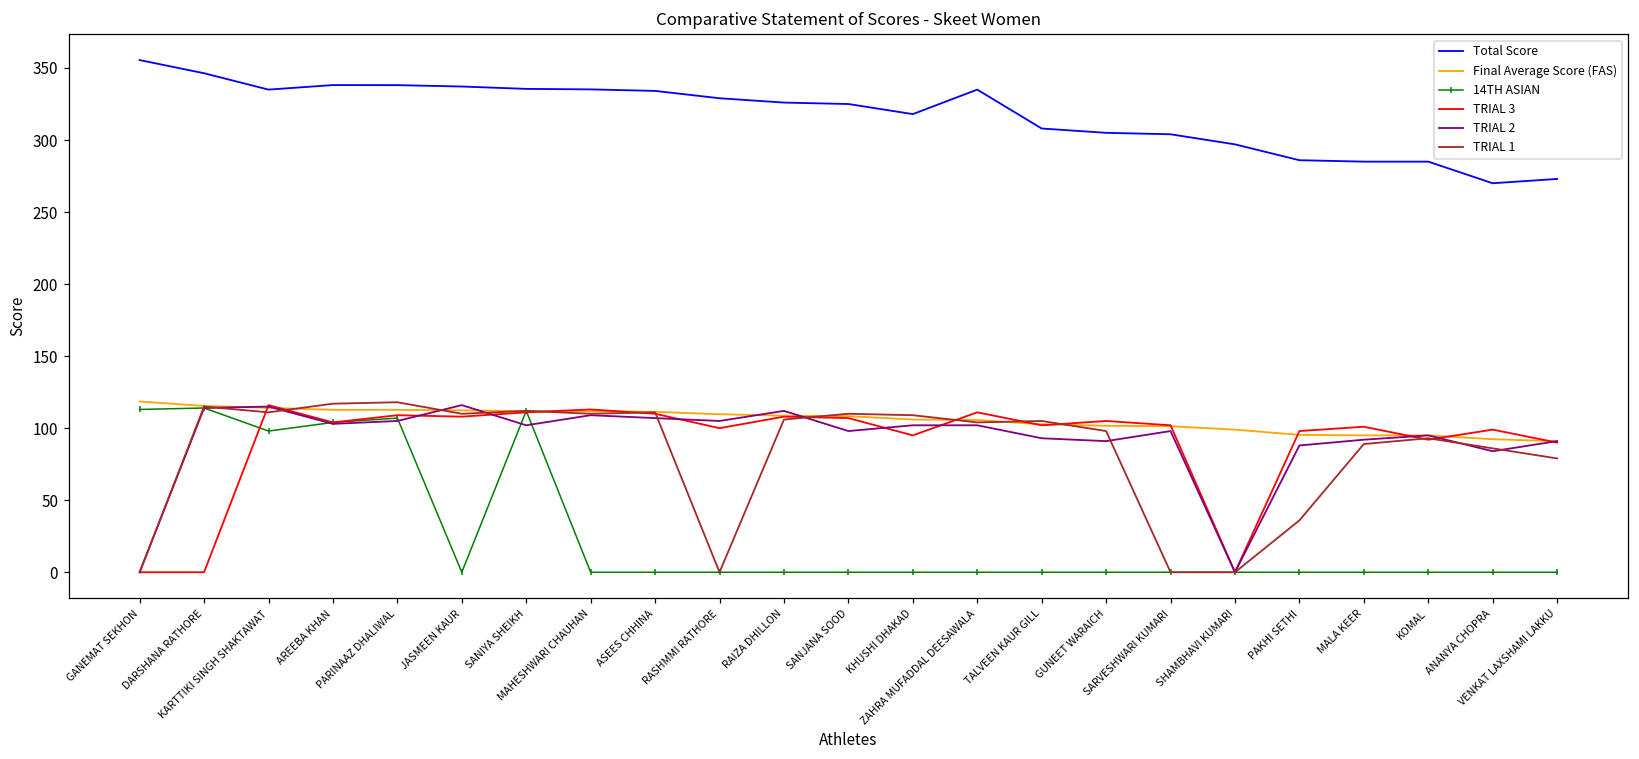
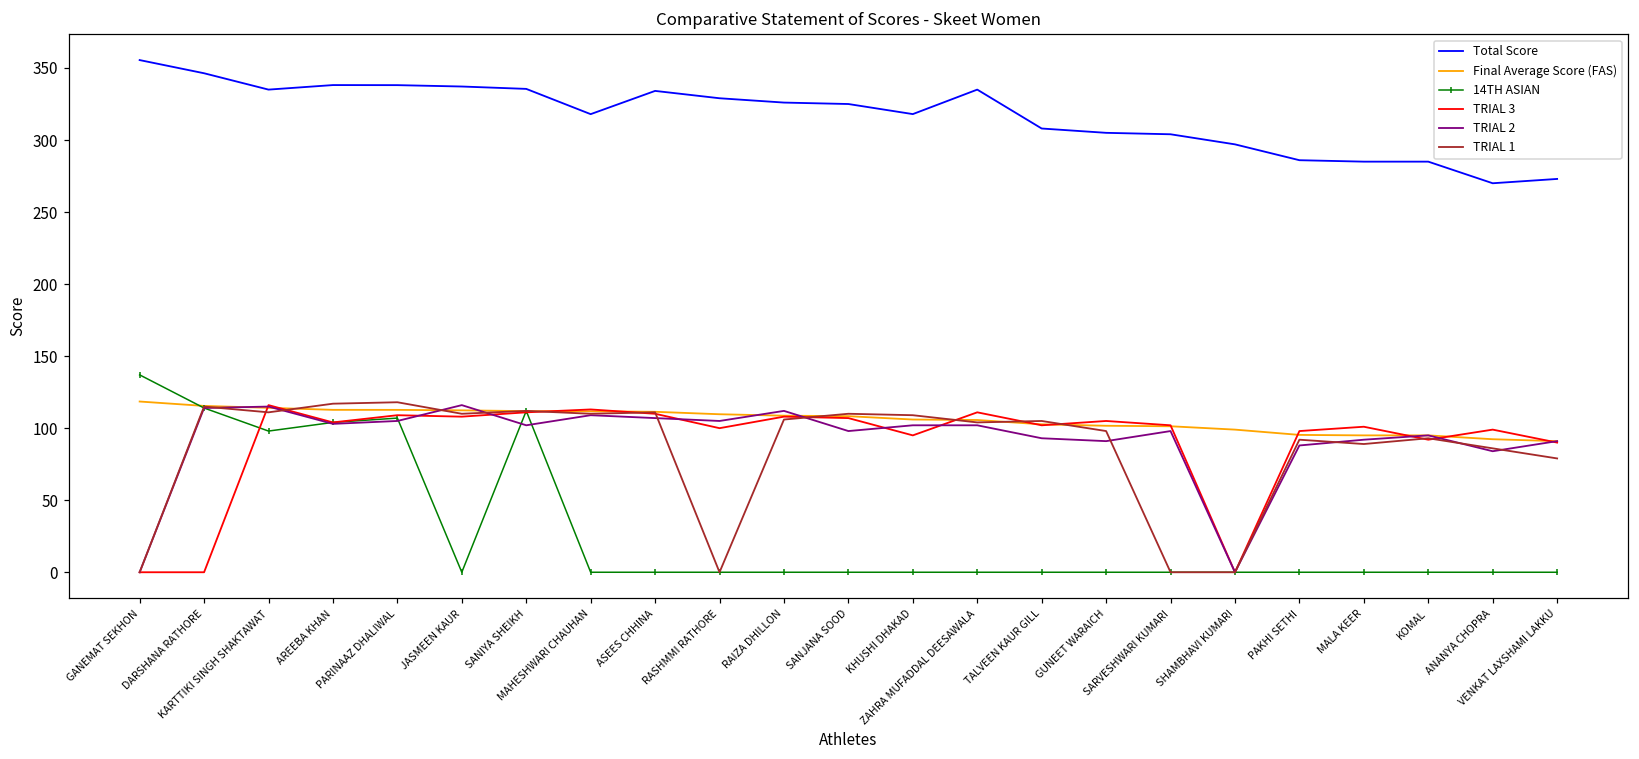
14TH ASIAN, GANEMAT SEKHON: 113 -> 137
Total Score, MAHESHWARI CHAUHAN: 335 -> 318
TRIAL 1, PAKHI SETHI: 36 -> 92
